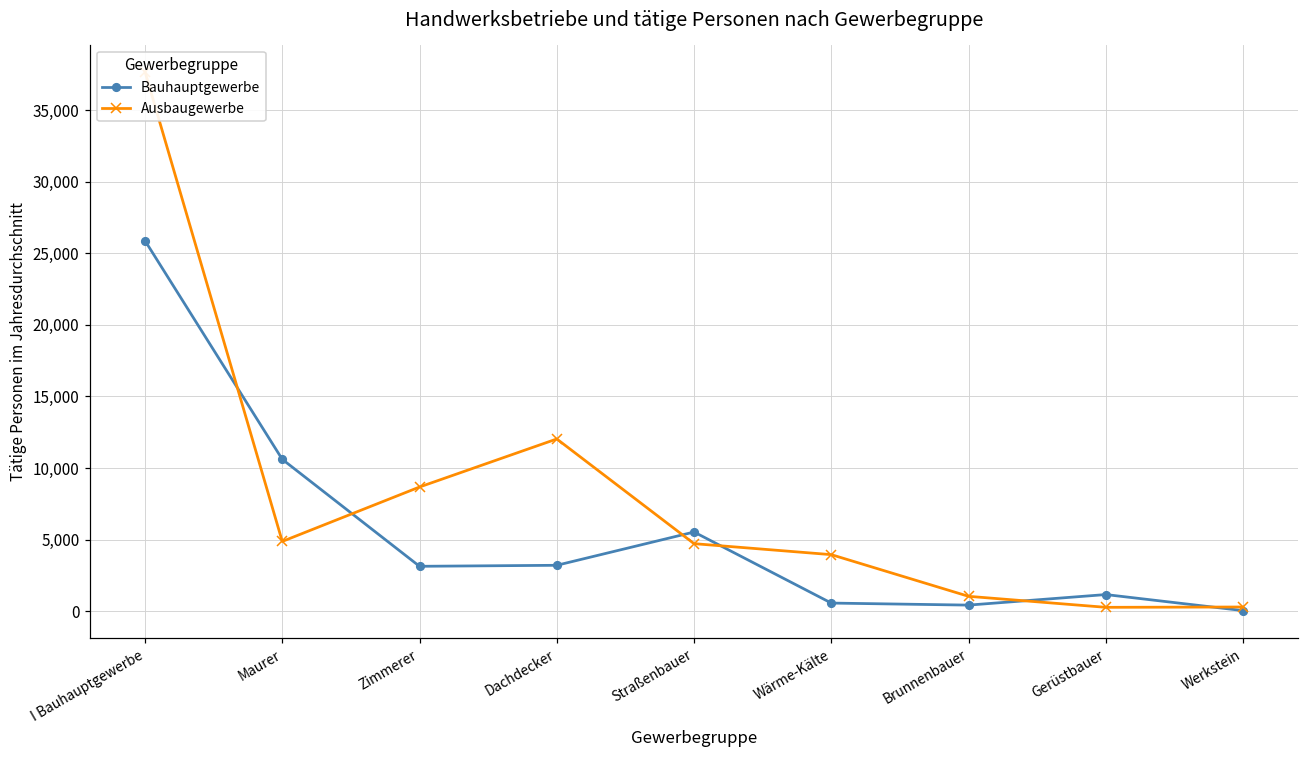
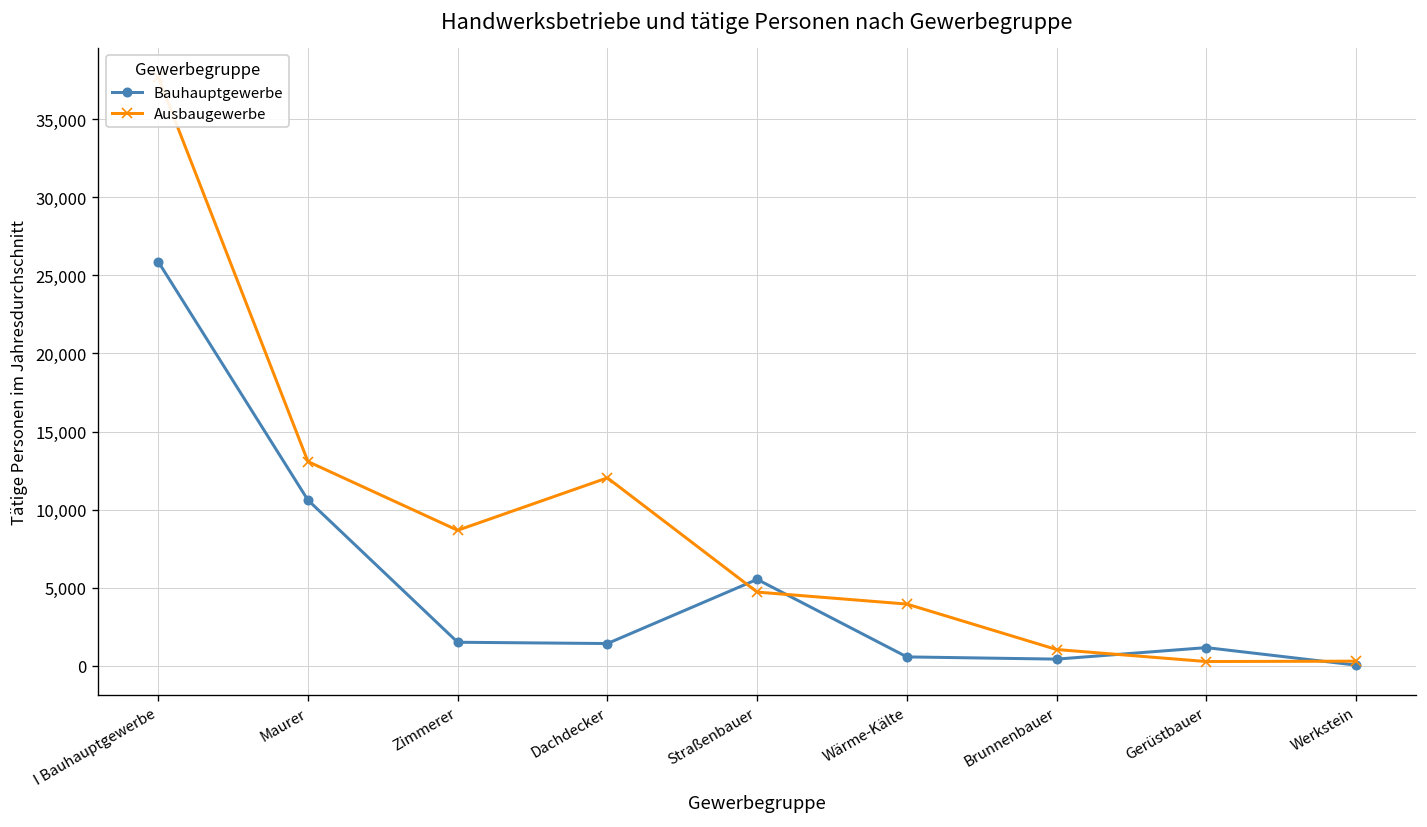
Ausbaugewerbe, Maurer: 4,900 -> 13,100
Bauhauptgewerbe, Zimmerer: 3,100 -> 1,500
Bauhauptgewerbe, Dachdecker: 3,200 -> 1,400
